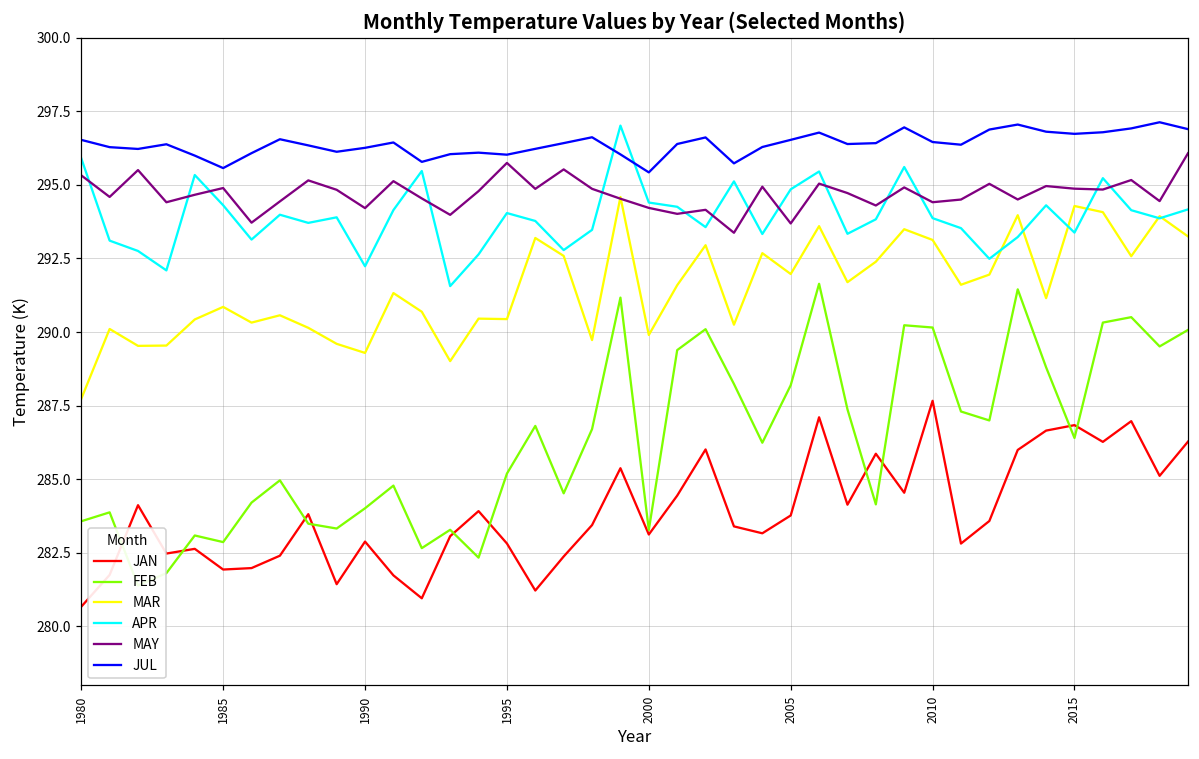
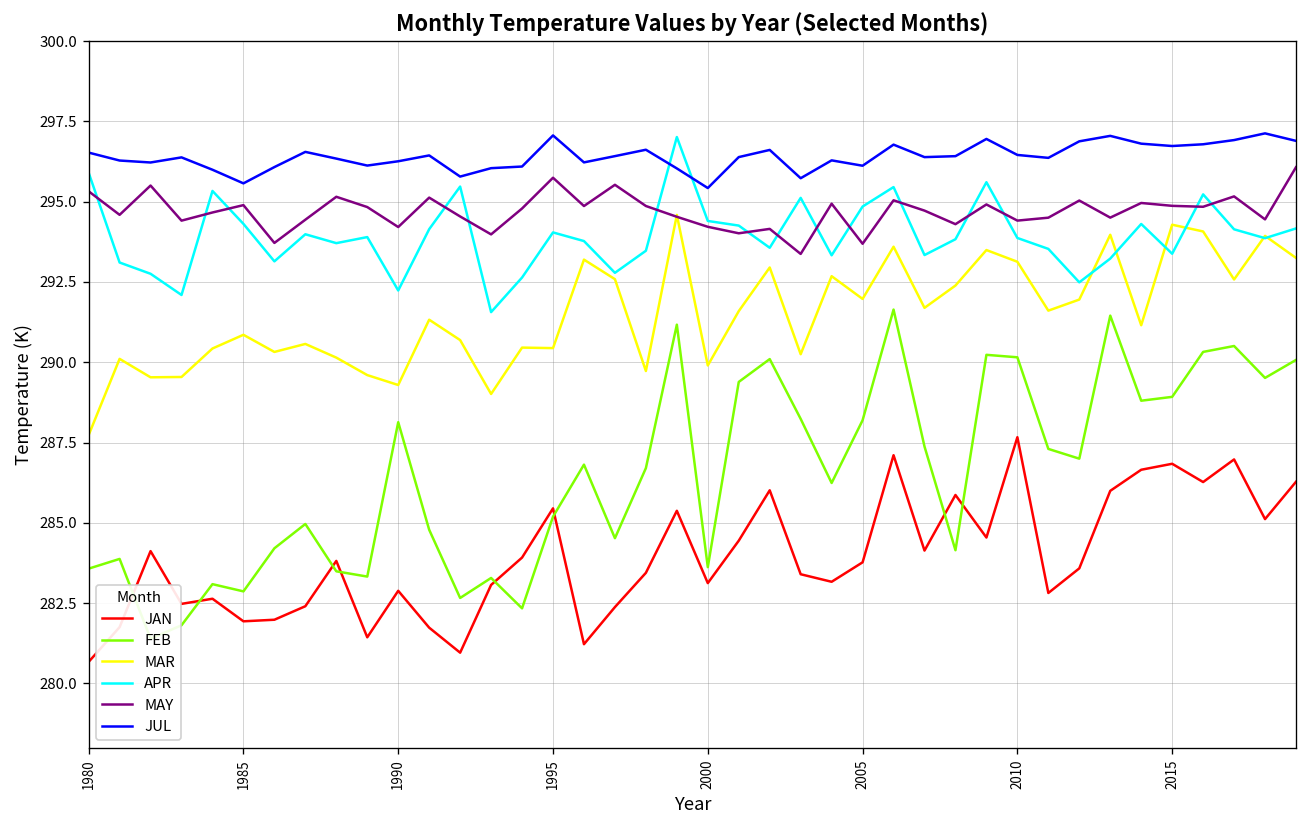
FEB, 1990: 284.0 -> 288.1
JAN, 1995: 282.8 -> 285.5
JUL, 1995: 296.0 -> 297.1
FEB, 2000: 283.3 -> 283.6
JUL, 2005: 296.5 -> 296.1
FEB, 2015: 286.4 -> 288.9
